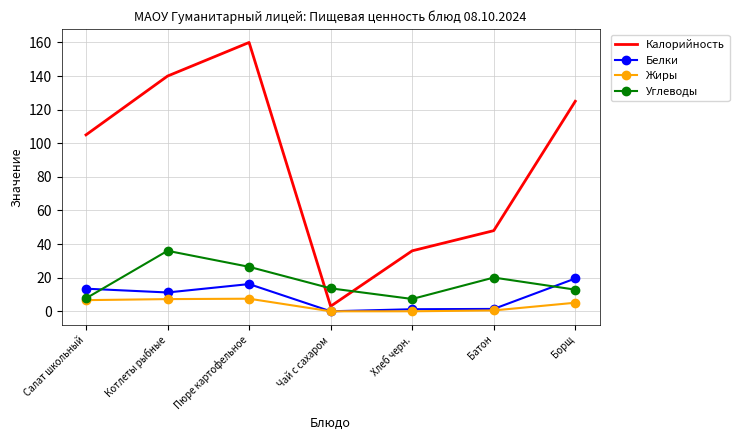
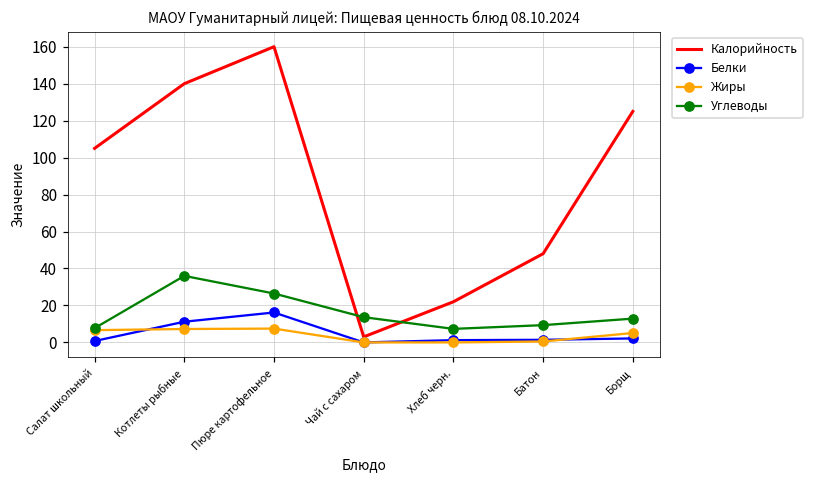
Белки, Салат школьный: 13 -> 1
Калорийность, Хлеб черн.: 36 -> 22
Углеводы, Батон: 20 -> 9
Белки, Борщ: 20 -> 2
